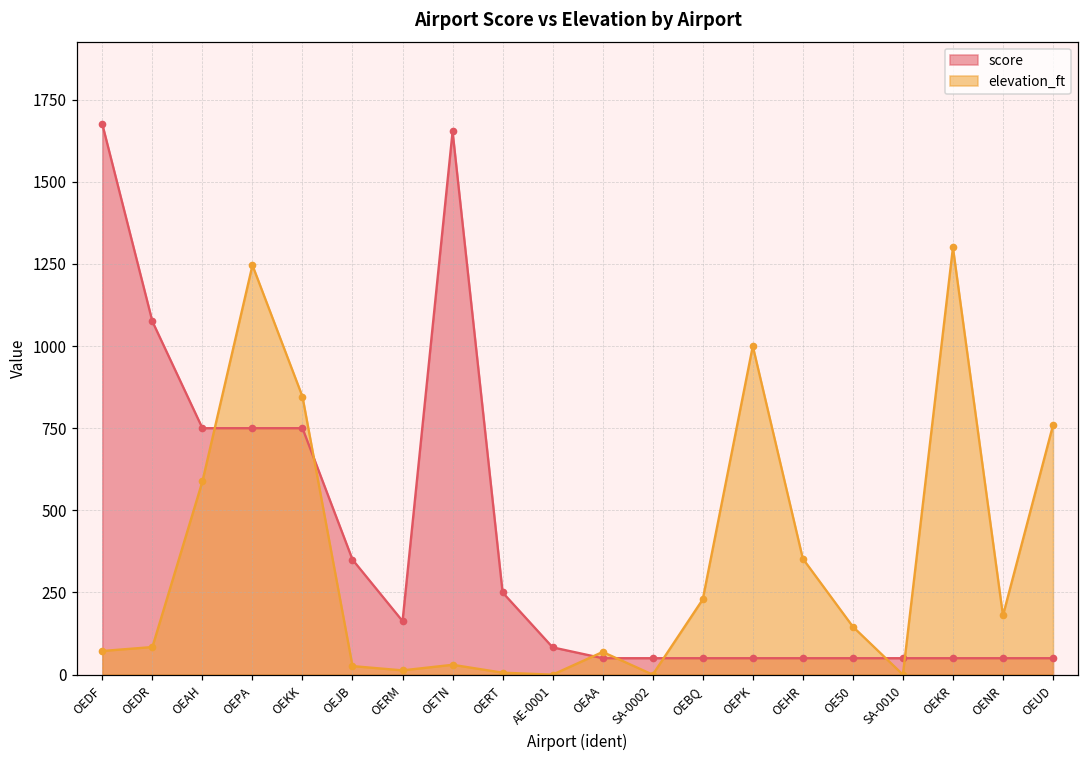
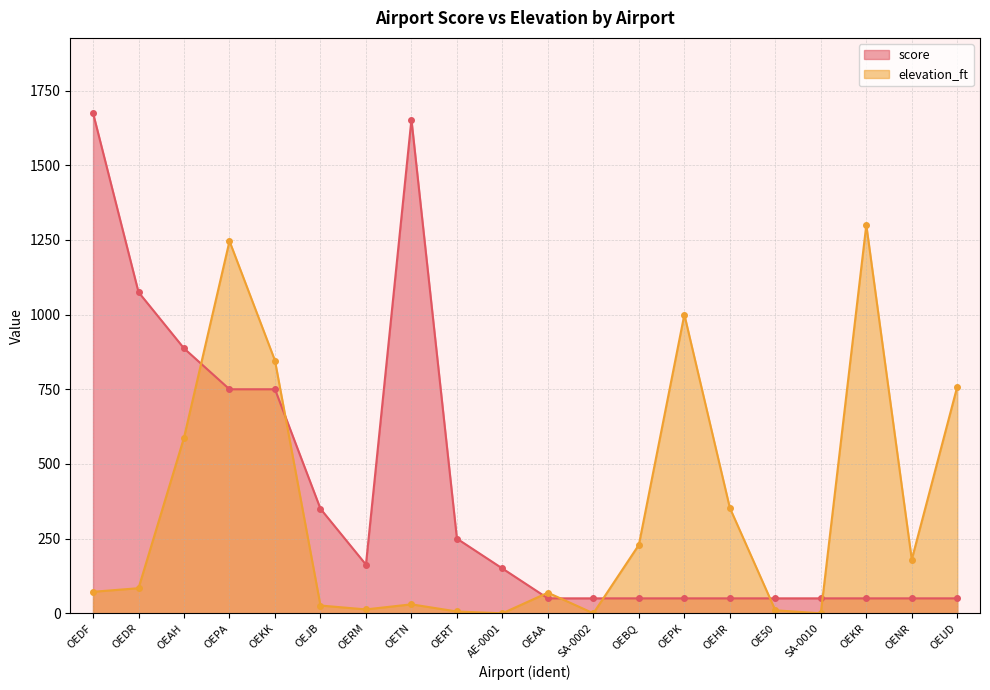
score, OEAH: 750 -> 890
score, AE-0001: 80 -> 150
elevation_ft, OE50: 150 -> 10
